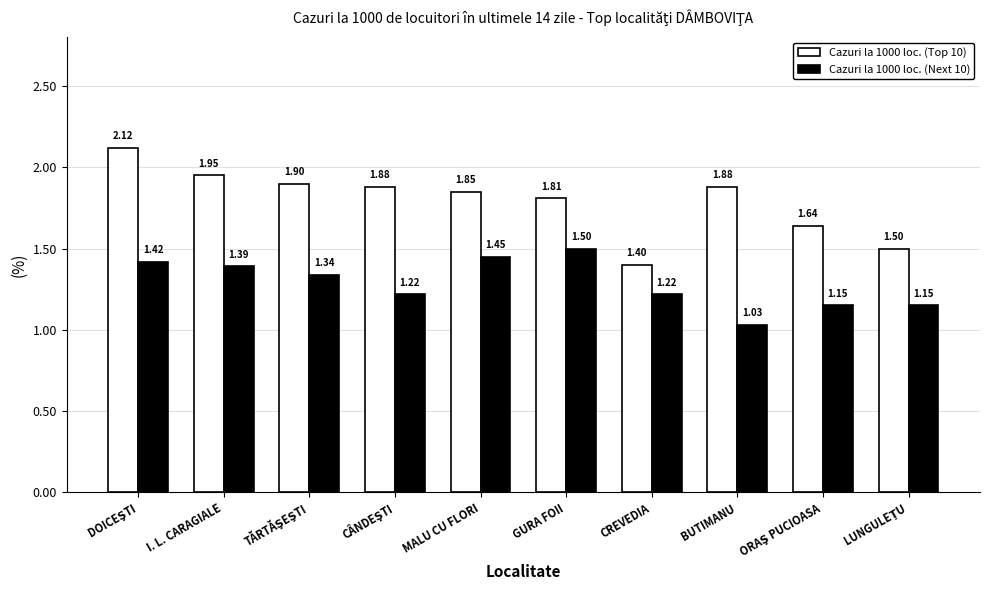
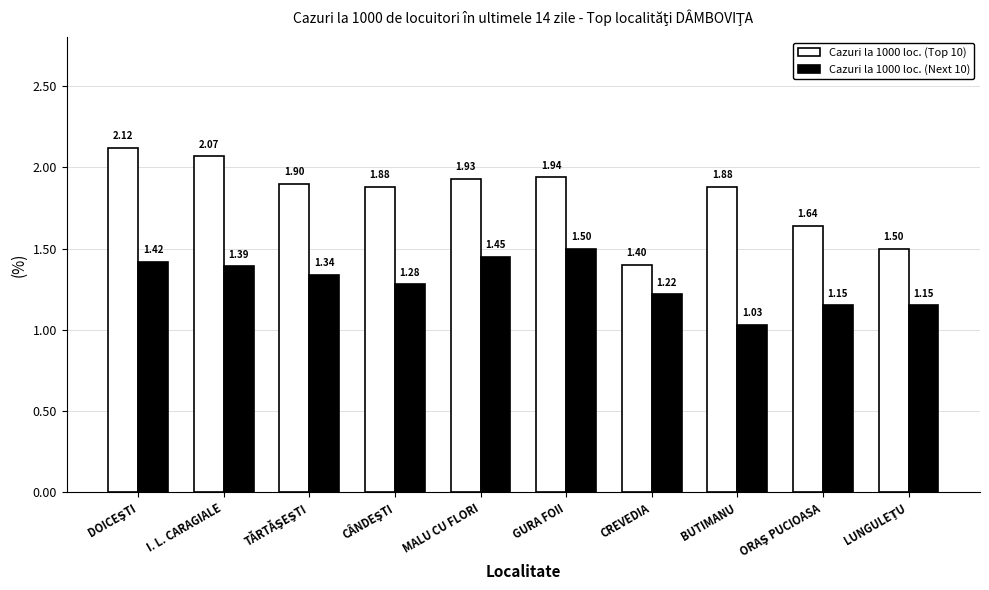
Cazuri la 1000 loc. (Top 10), I. L. CARAGIALE: 1.95 -> 2.07
Cazuri la 1000 loc. (Next 10), CÂNDEŞTI: 1.22 -> 1.28
Cazuri la 1000 loc. (Top 10), MALU CU FLORI: 1.85 -> 1.93
Cazuri la 1000 loc. (Top 10), GURA FOII: 1.81 -> 1.94
